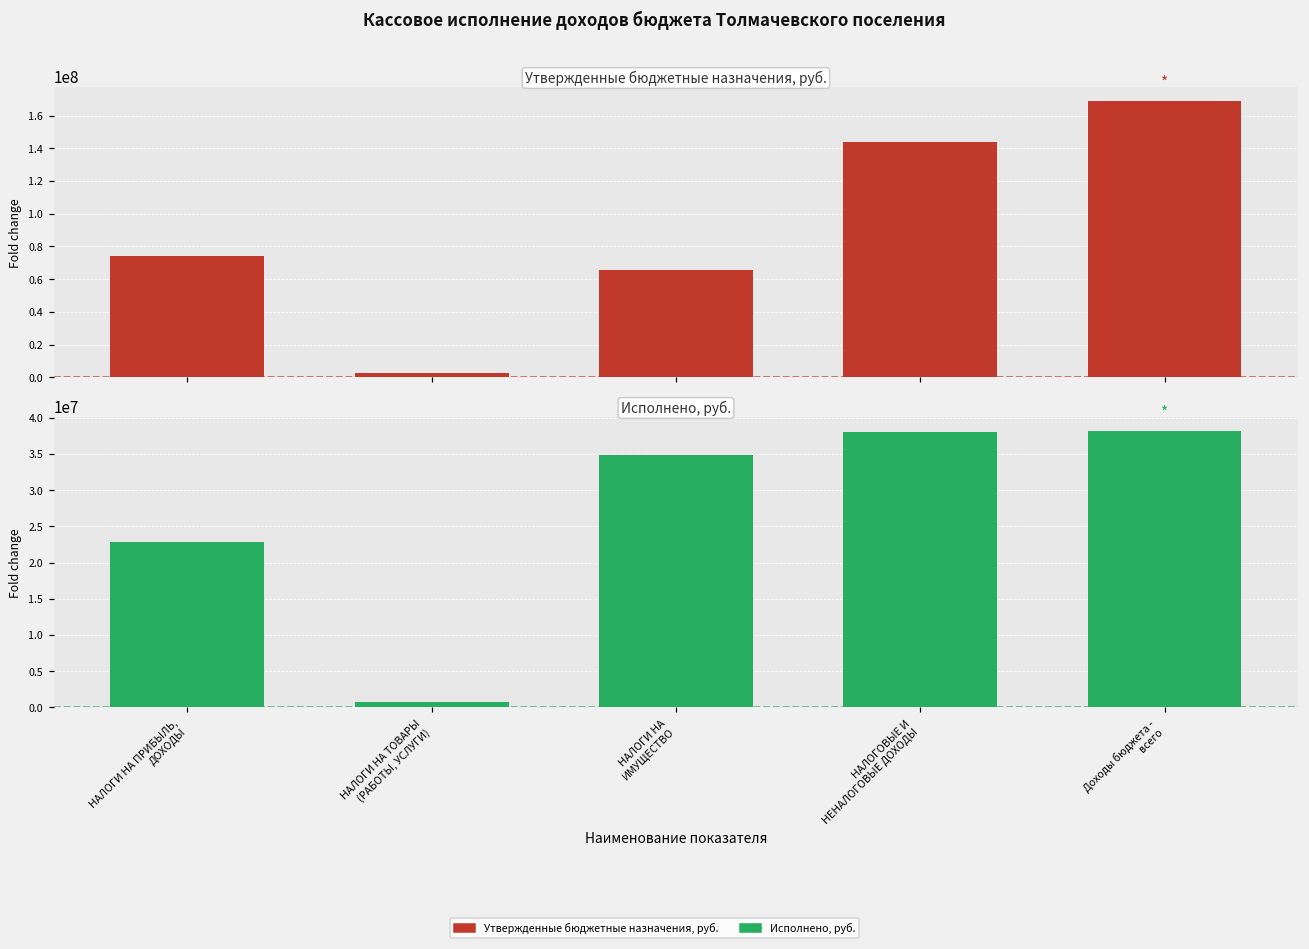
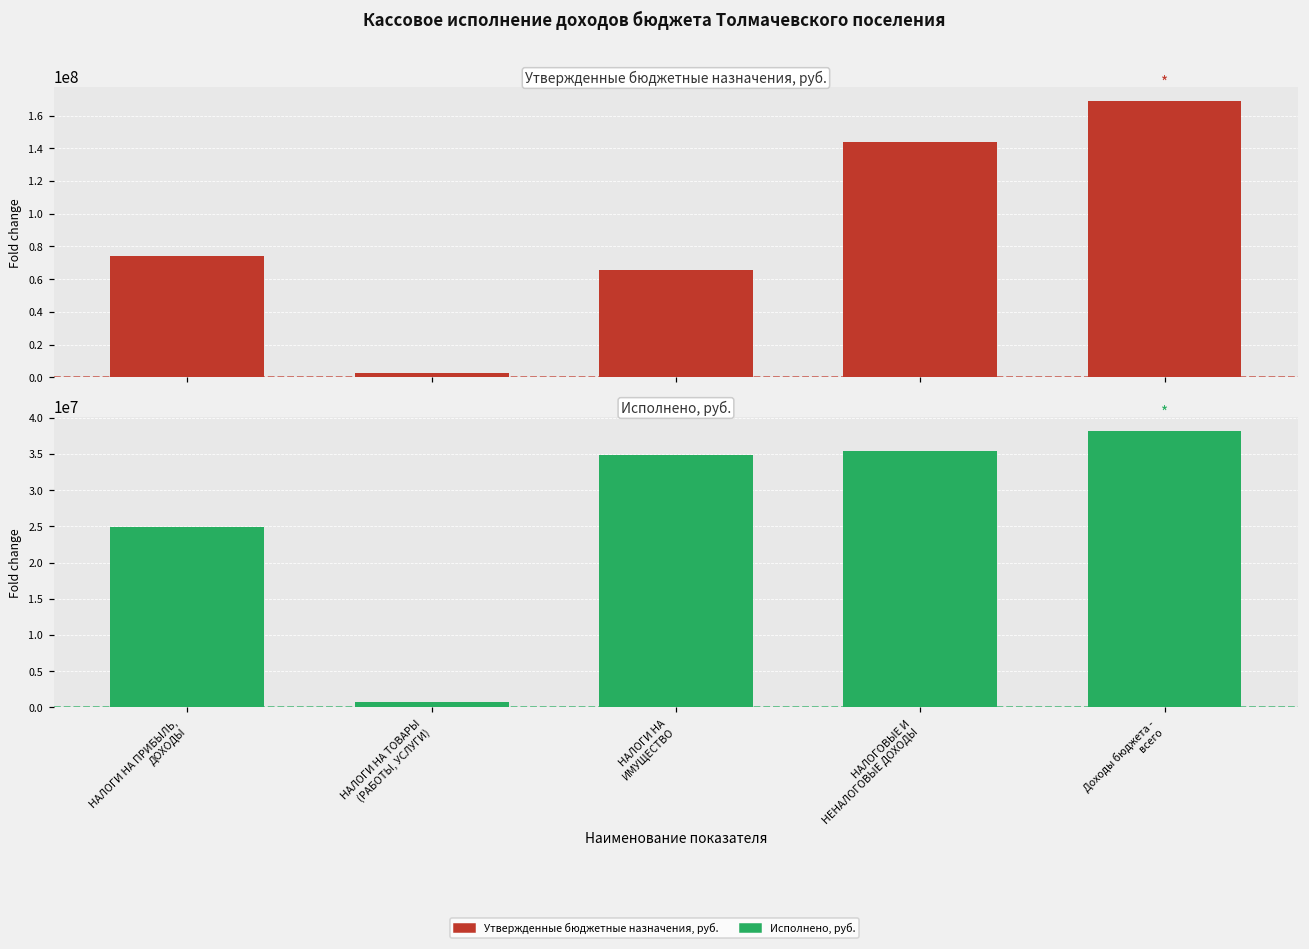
Исполнено, руб., НАЛОГИ НА ПРИБЫЛЬ, ДОХОДЫ: 23000000 -> 25000000
Исполнено, руб., НАЛОГОВЫЕ И НЕНАЛОГОВЫЕ ДОХОДЫ: 38000000 -> 35000000
